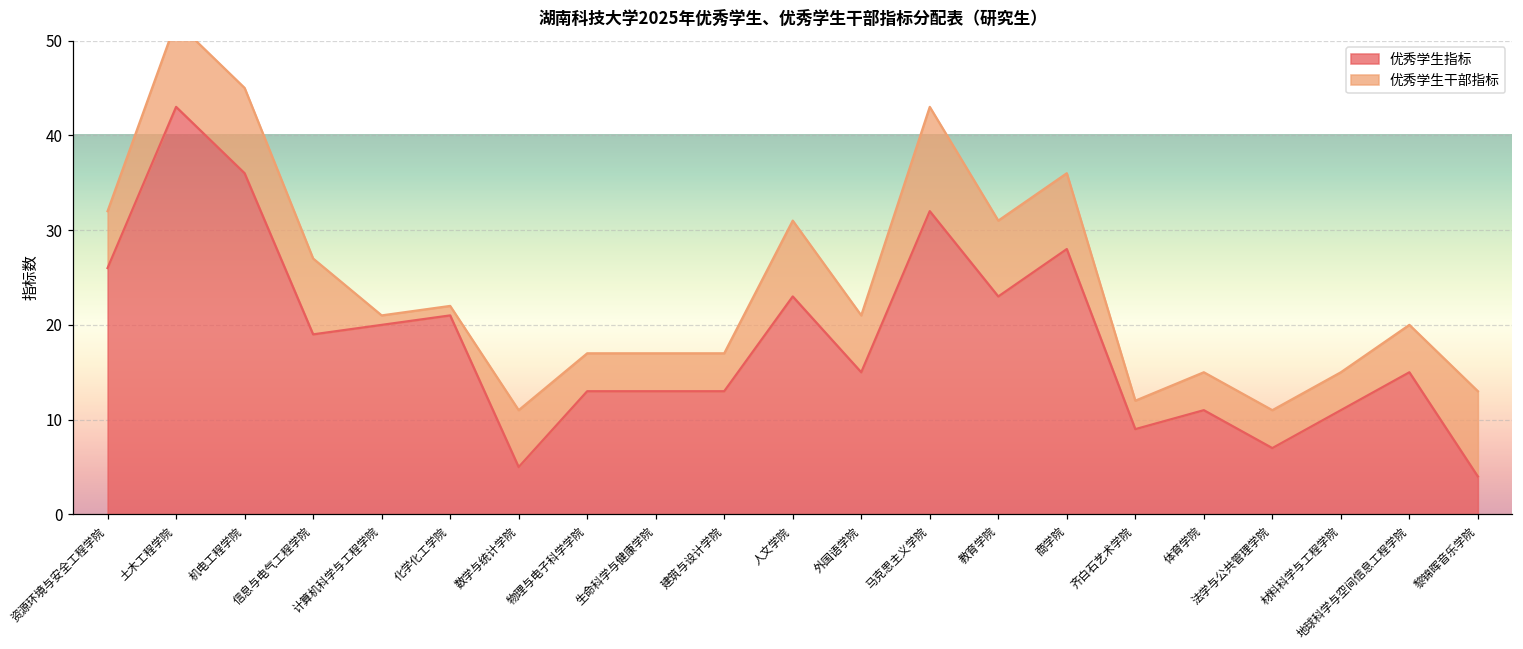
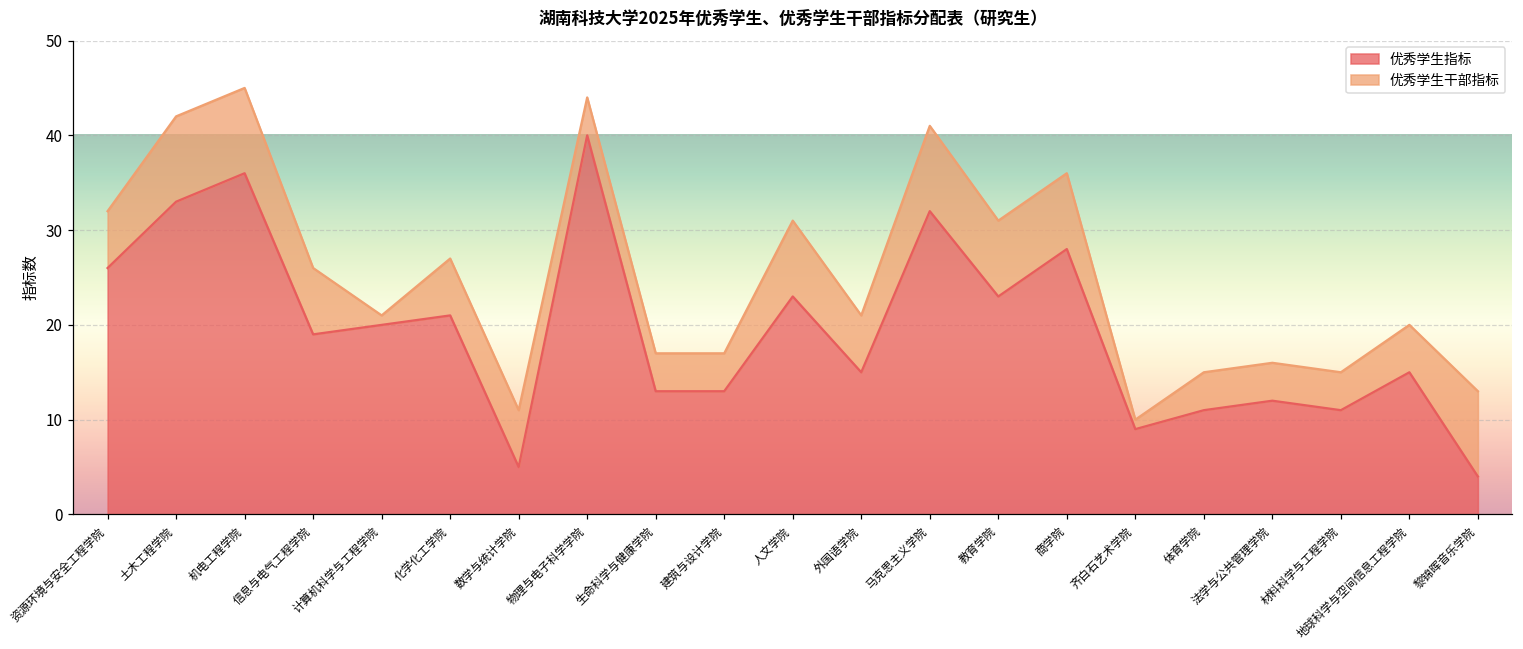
优秀学生指标, 土木工程学院: 43 -> 33
优秀学生干部指标, 信息与电气工程学院: 8 -> 7
优秀学生干部指标, 化学化工学院: 1 -> 6
优秀学生指标, 物理与电子科学学院: 13 -> 40
优秀学生干部指标, 马克思主义学院: 11 -> 9
优秀学生干部指标, 齐白石艺术学院: 3 -> 1
优秀学生指标, 法学与公共管理学院: 7 -> 12
